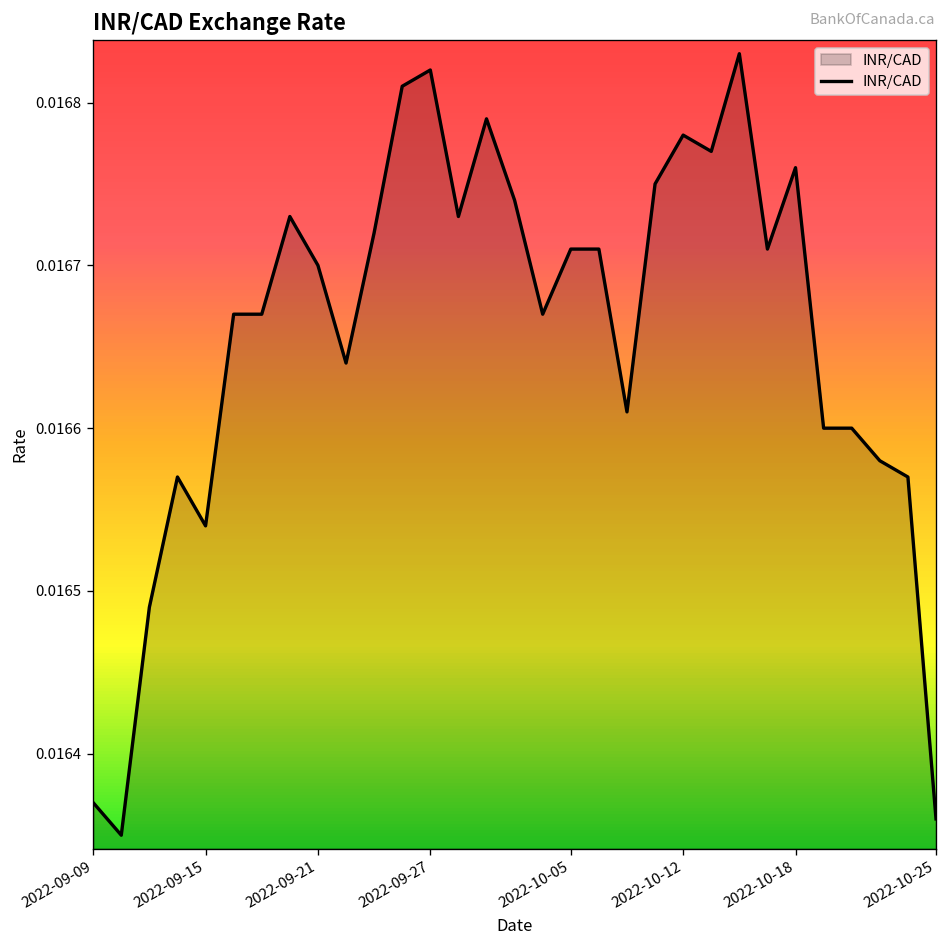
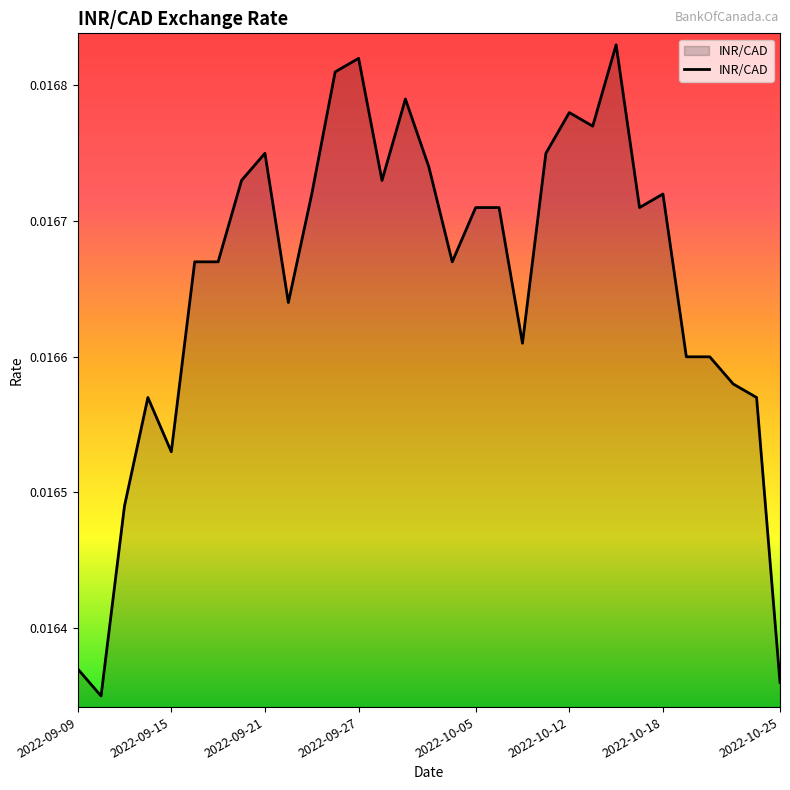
2022-09-15: 0.01654 -> 0.01653
2022-09-21: 0.01670 -> 0.01675
2022-10-18: 0.01676 -> 0.01672
